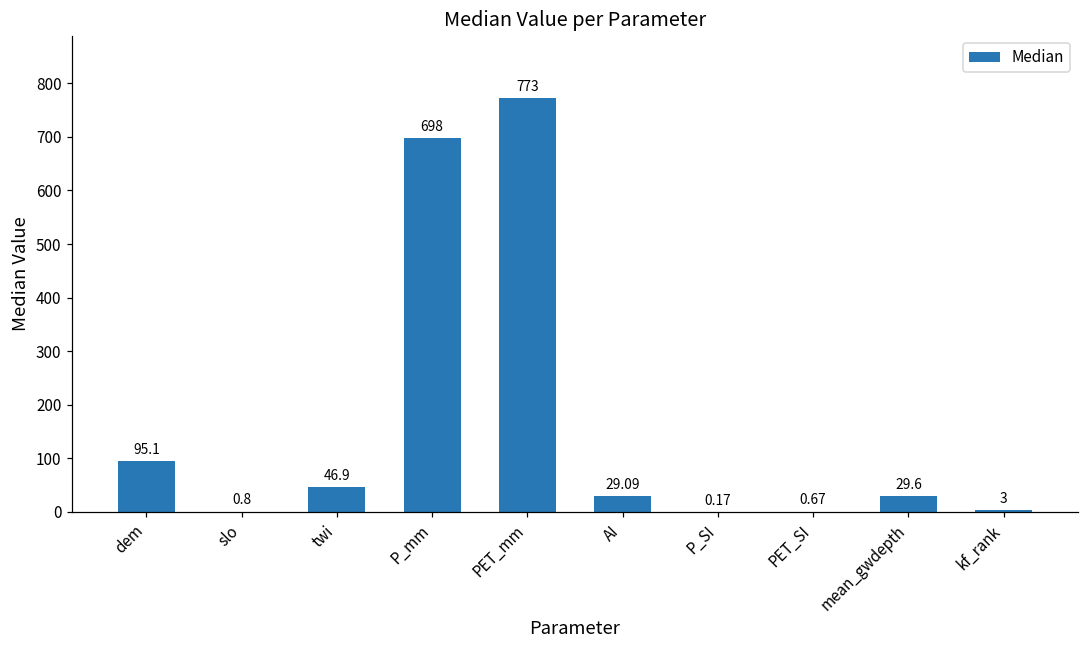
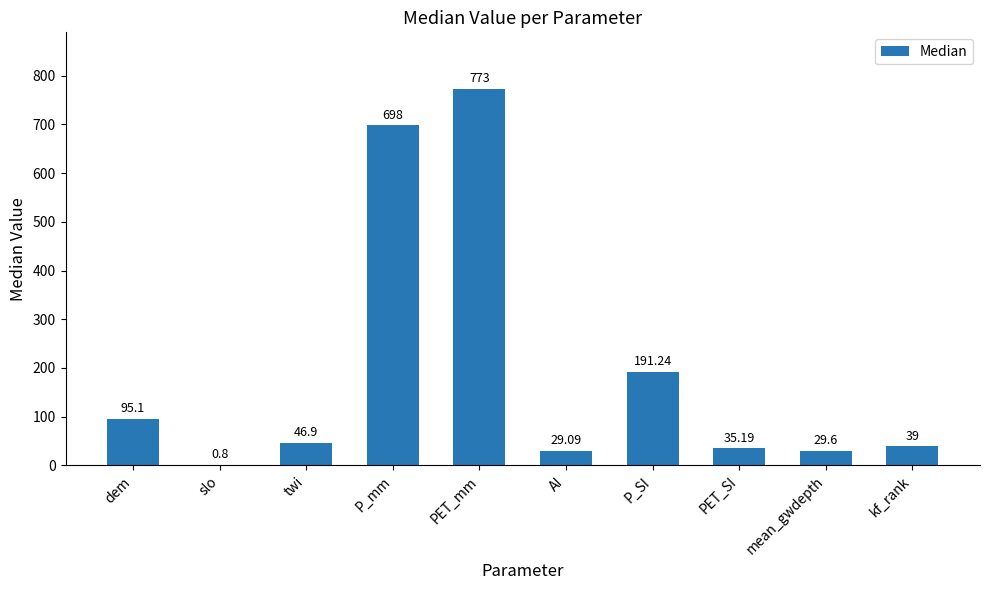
P_SI: 0.17 -> 191.24
PET_SI: 0.67 -> 35.19
kf_rank: 3 -> 39
